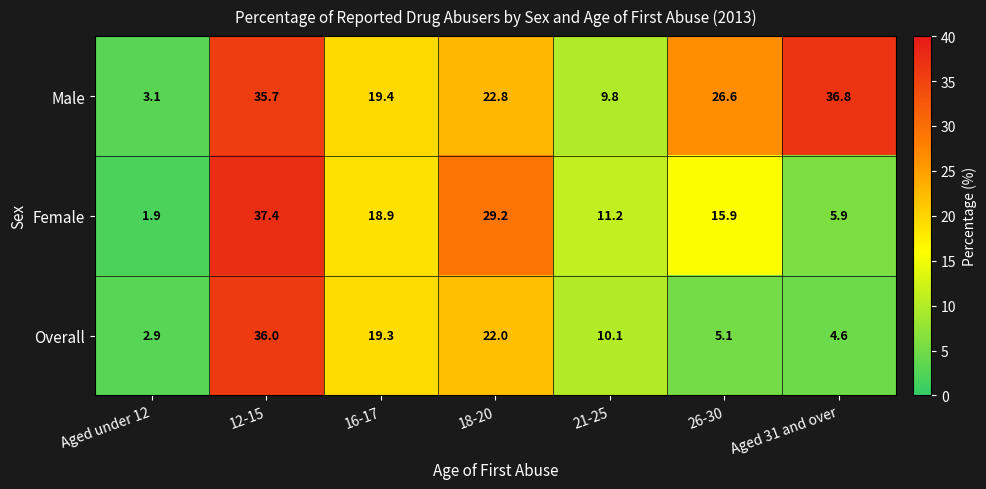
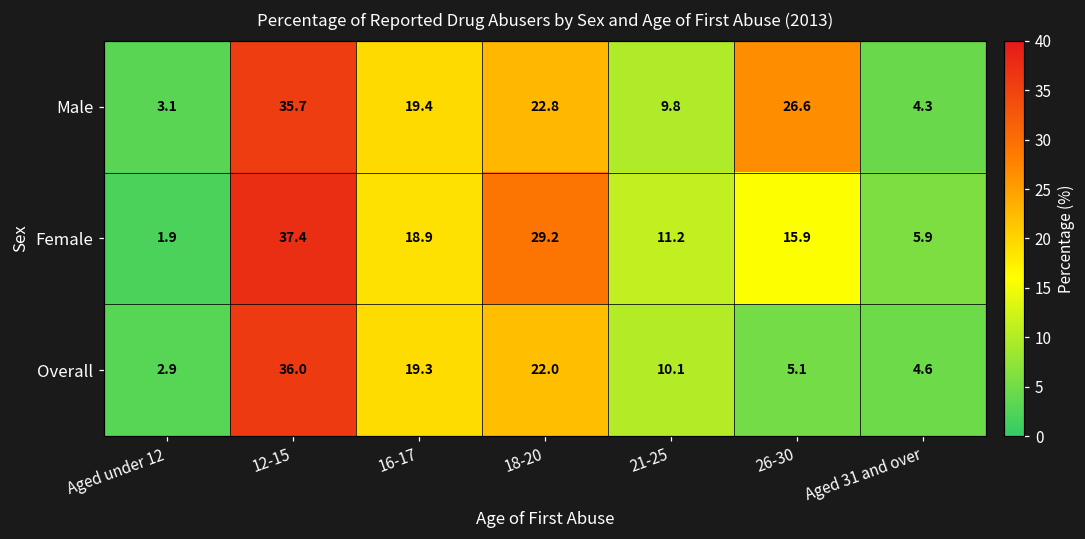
Male, Aged 31 and over: 36.8 -> 4.3
